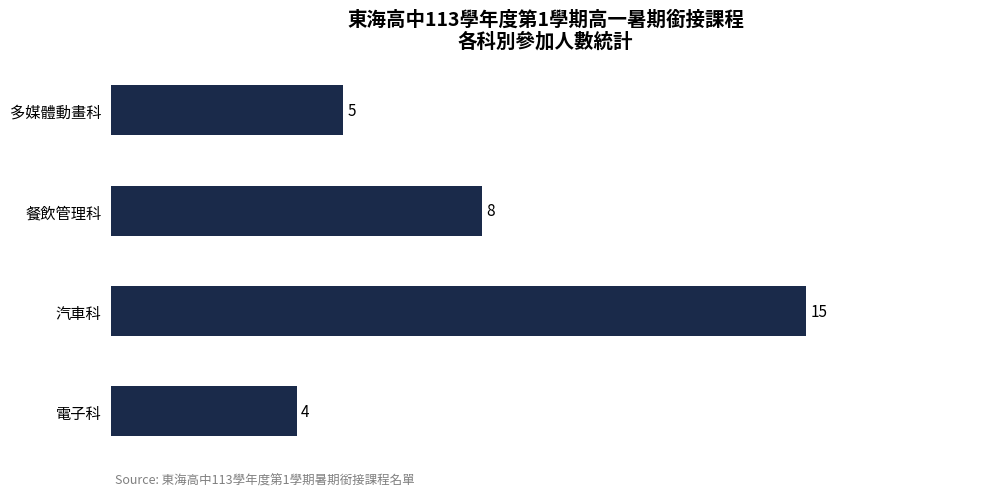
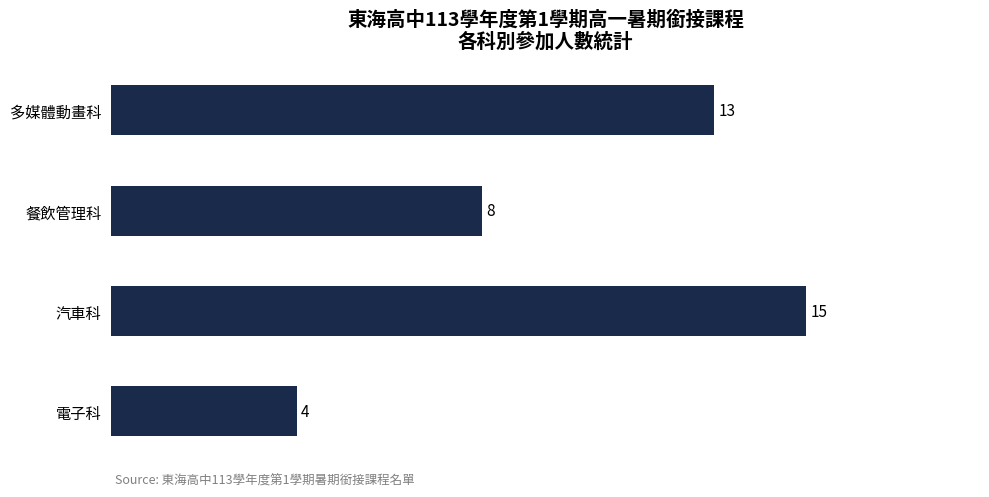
多媒體動畫科: 5 -> 13
